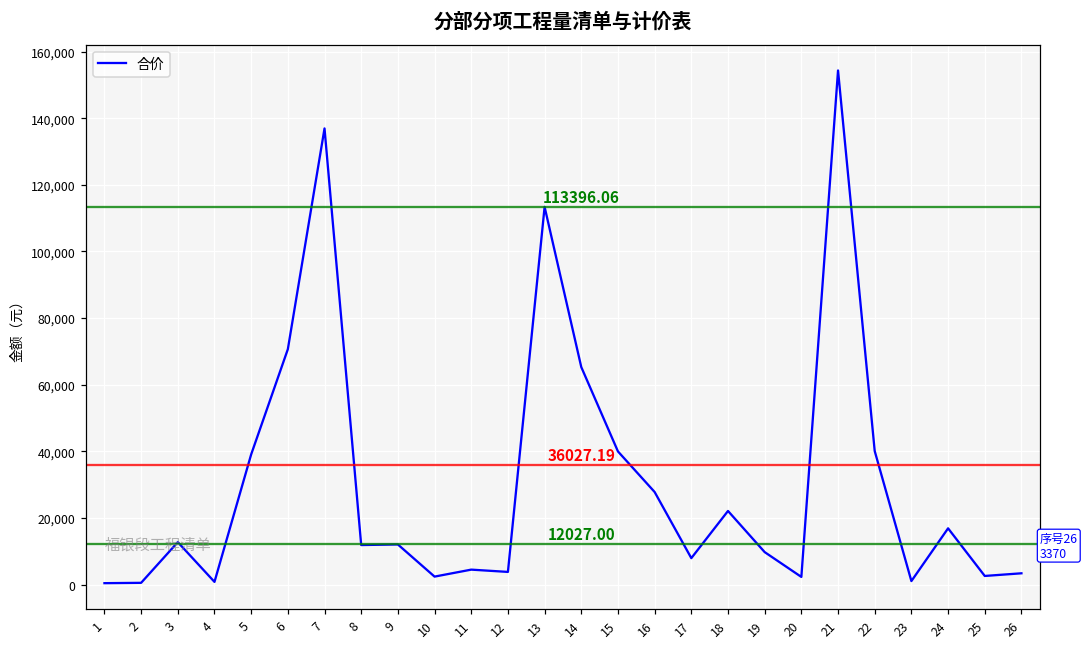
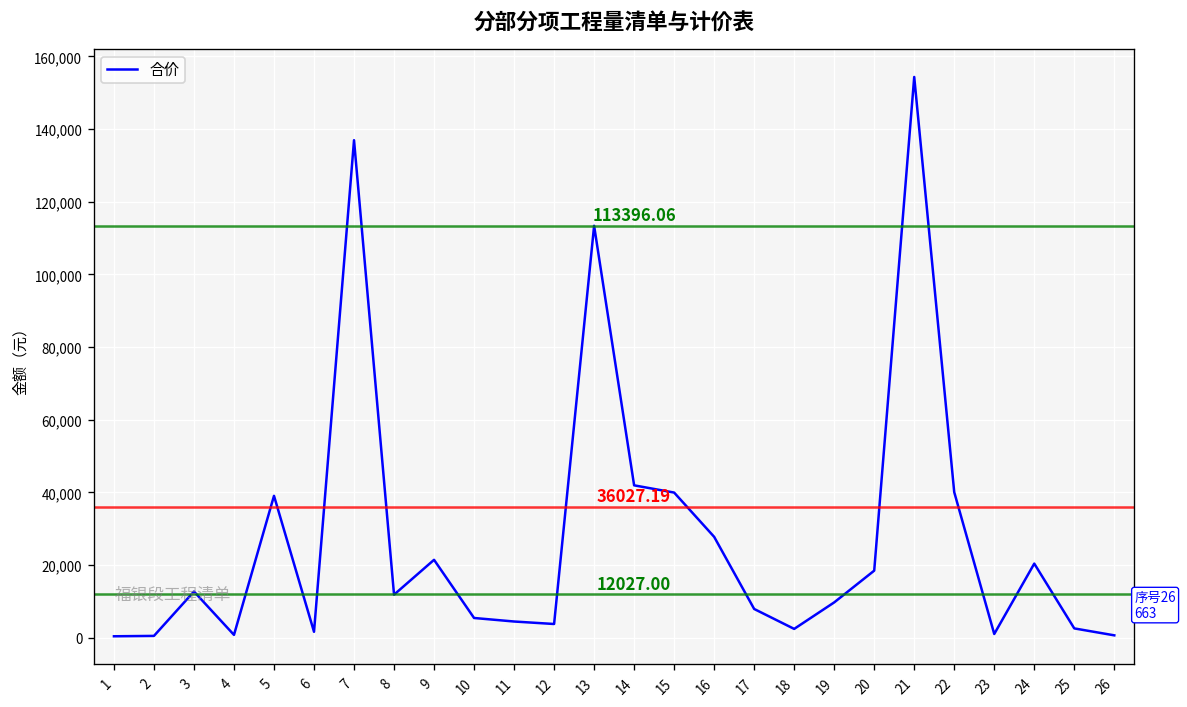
6: 71,000 -> 2,000
9: 12,000 -> 21,000
10: 2,000 -> 5,000
14: 65,000 -> 42,000
18: 22,000 -> 2,000
20: 2,000 -> 18,000
24: 17,000 -> 20,000
26: 3370 -> 663
